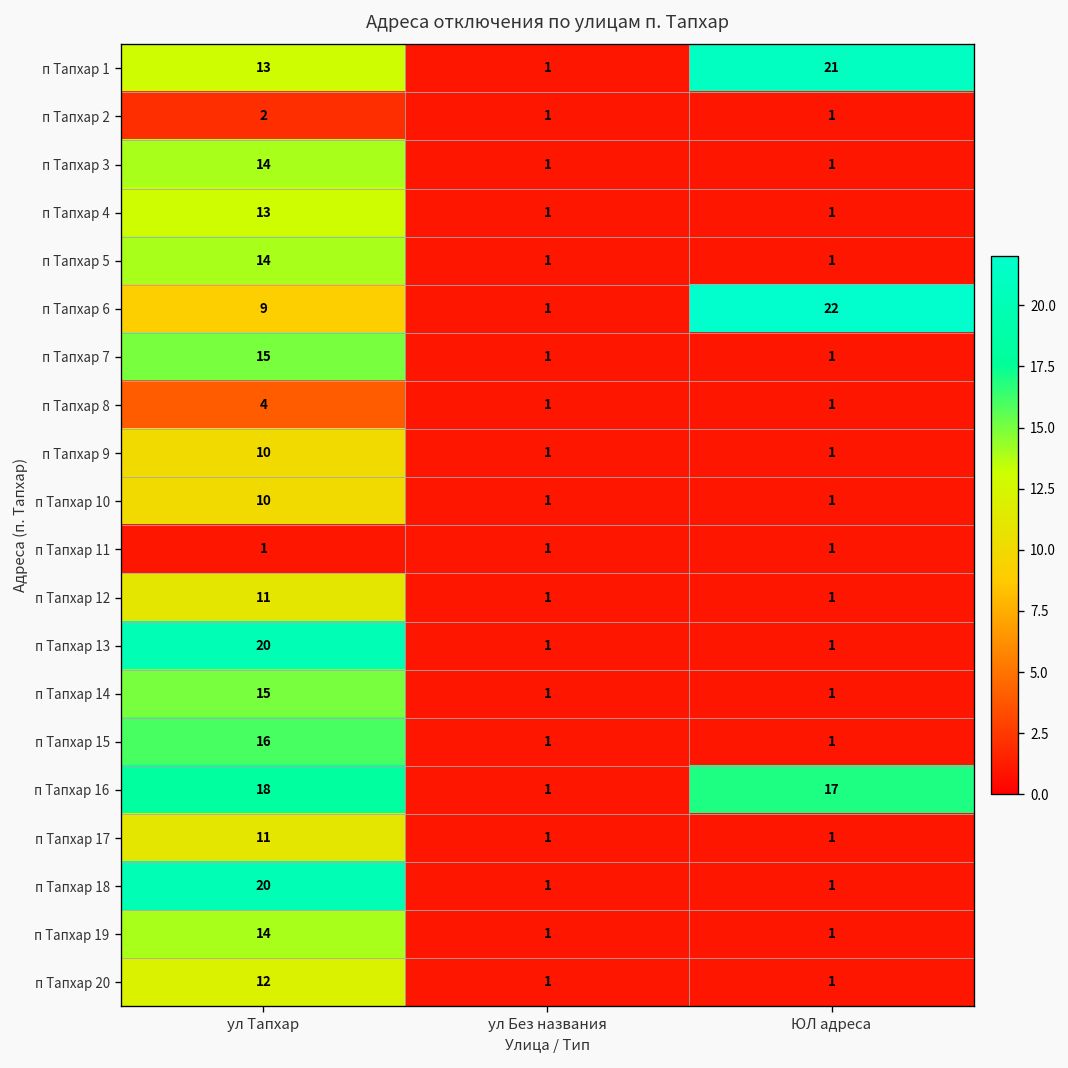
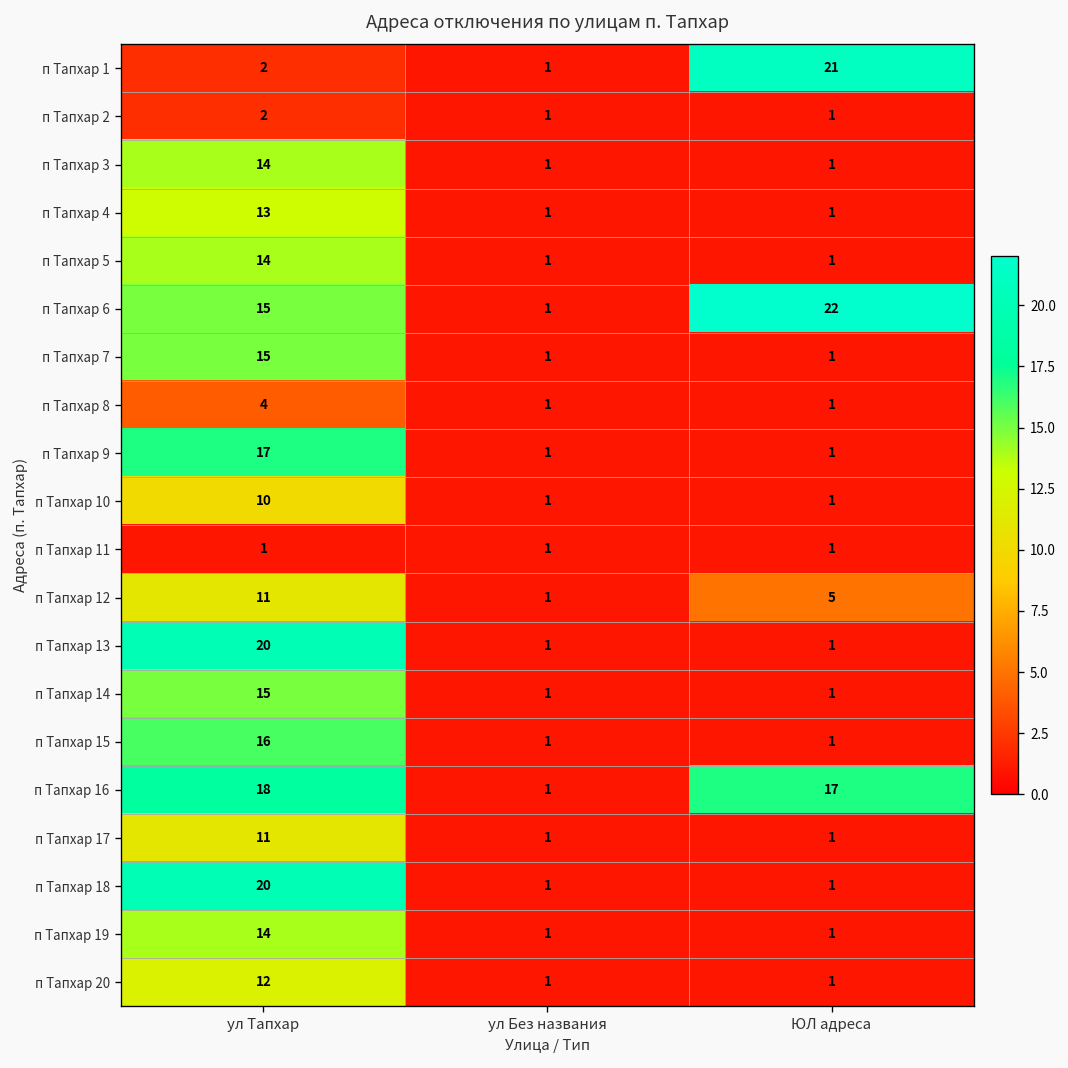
п Тапхар 1, ул Тапхар: 13 -> 2
п Тапхар 6, ул Тапхар: 9 -> 15
п Тапхар 9, ул Тапхар: 10 -> 17
п Тапхар 12, ЮЛ адреса: 1 -> 5
